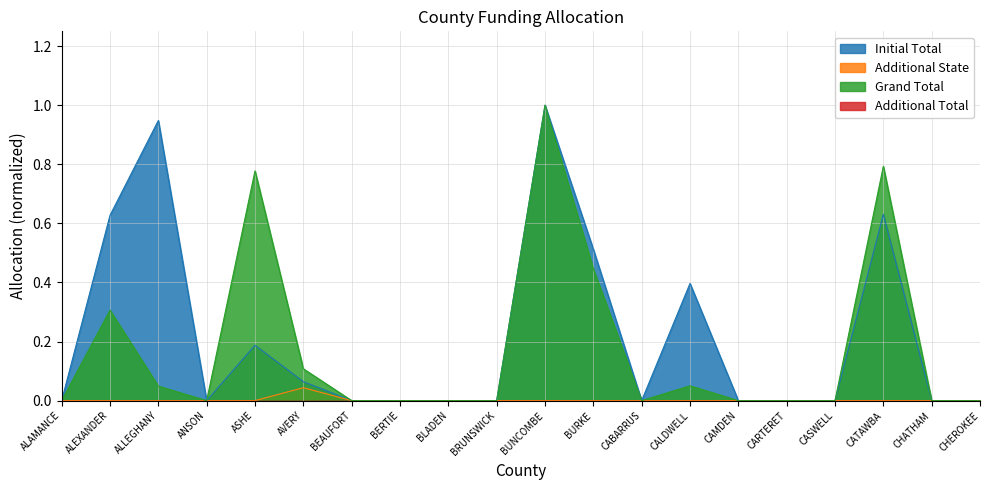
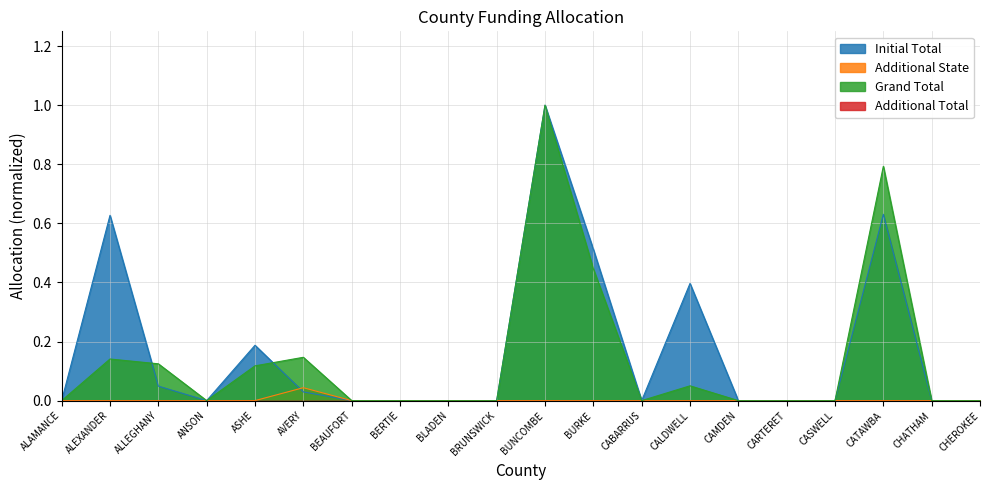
Grand Total, ALEXANDER: 0.31 -> 0.14
Initial Total, ALLEGHANY: 0.95 -> 0.05
Grand Total, ALLEGHANY: 0.05 -> 0.12
Grand Total, ASHE: 0.78 -> 0.12
Initial Total, AVERY: 0.06 -> 0.03
Grand Total, AVERY: 0.11 -> 0.15
